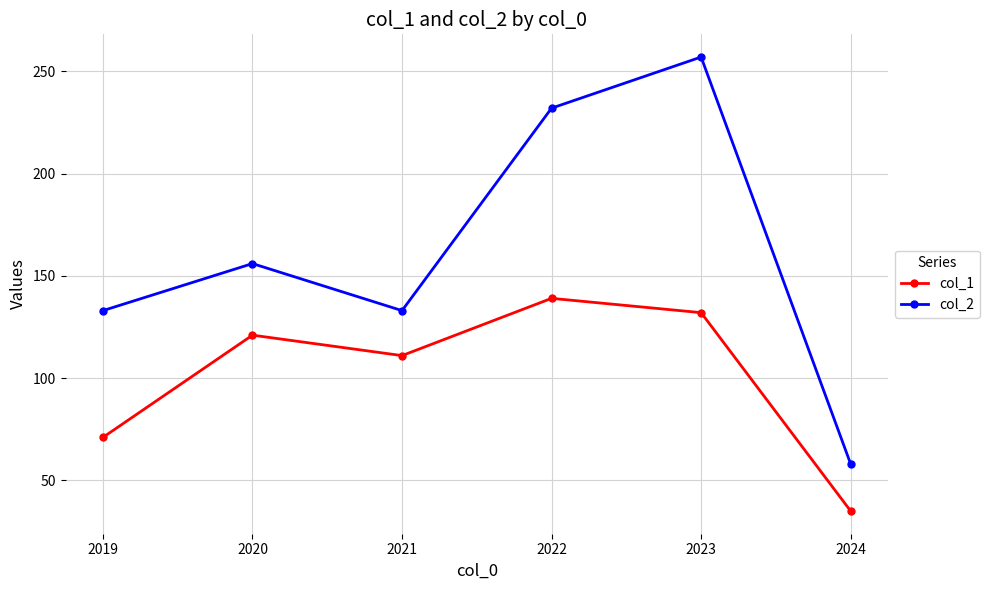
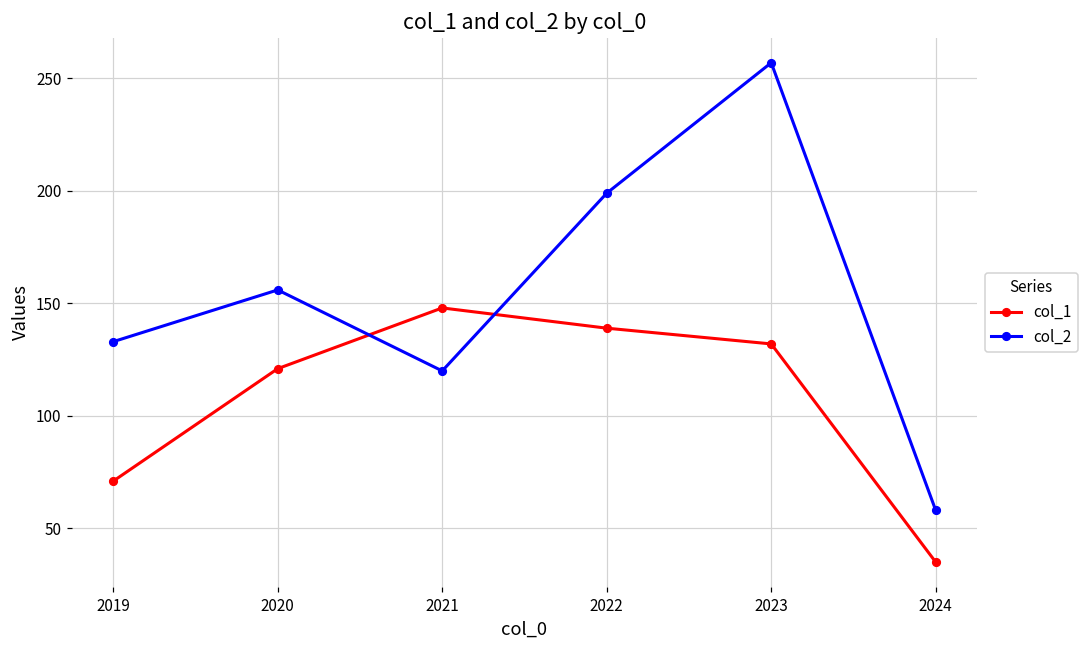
col_1, 2021: 111 -> 148
col_2, 2021: 133 -> 120
col_2, 2022: 232 -> 199
